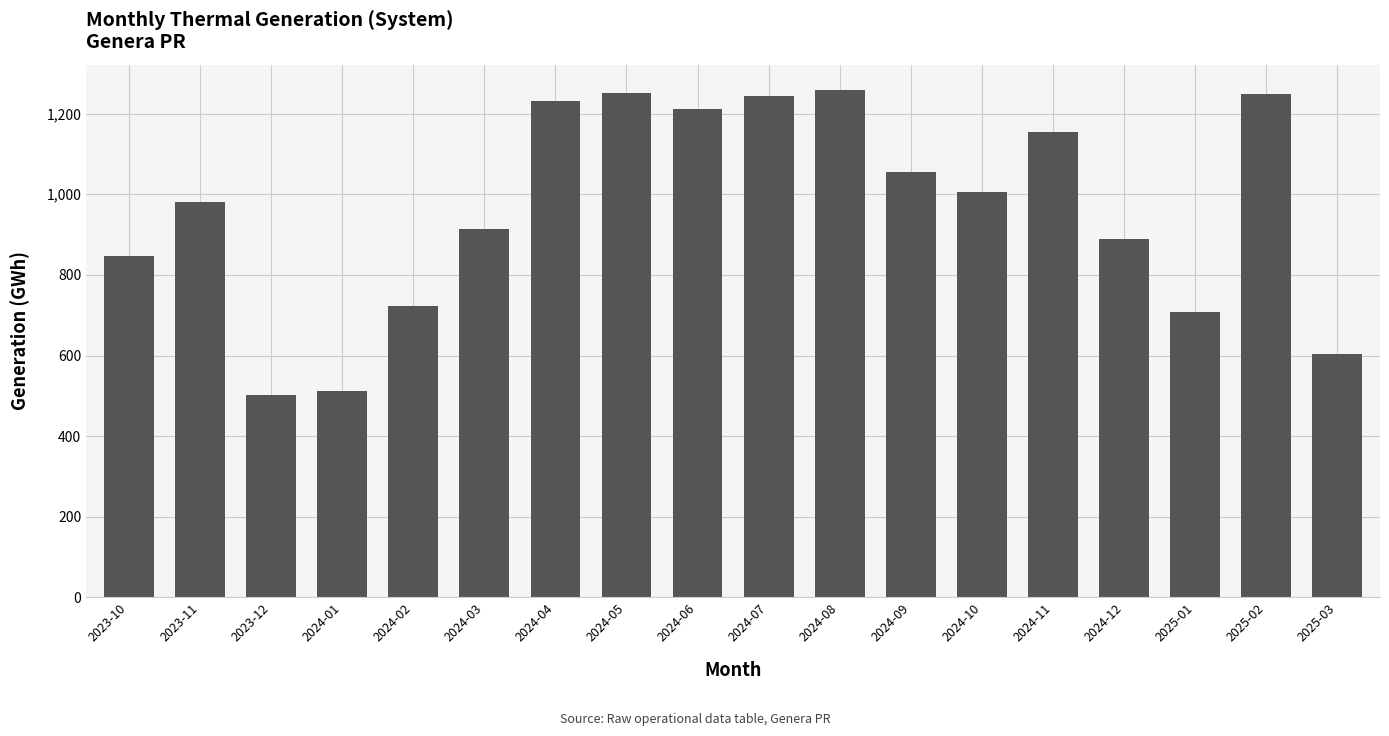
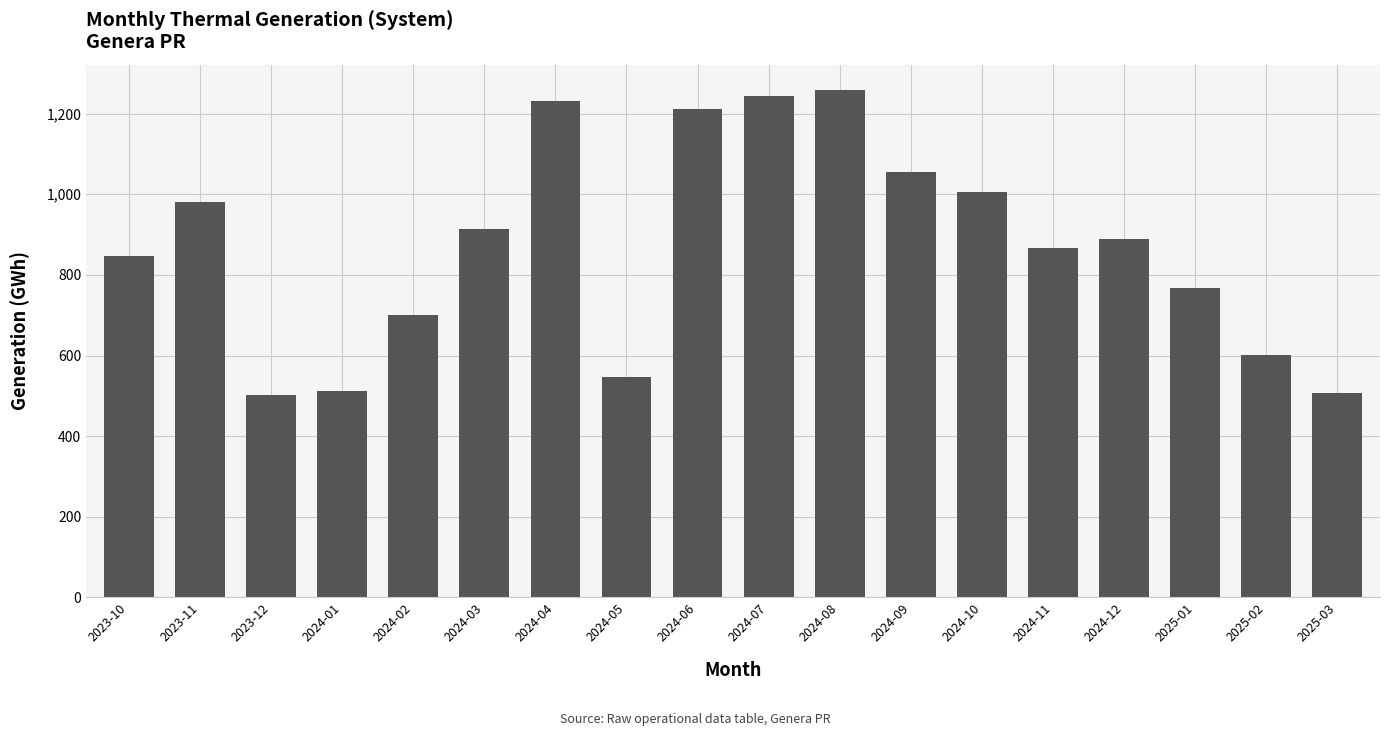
2024-02: 720 -> 700
2024-05: 1,250 -> 550
2024-11: 1,150 -> 870
2025-01: 710 -> 770
2025-02: 1,250 -> 600
2025-03: 600 -> 510
